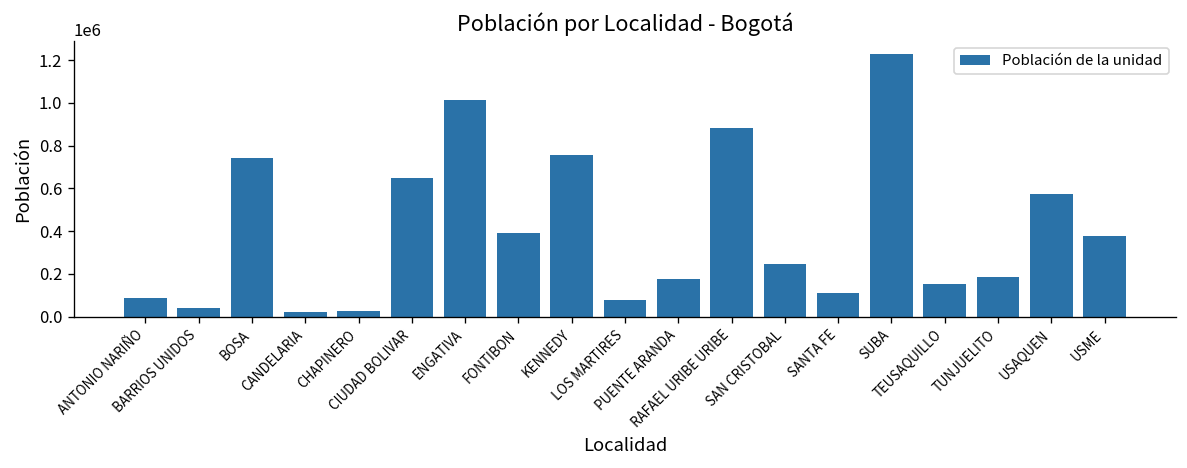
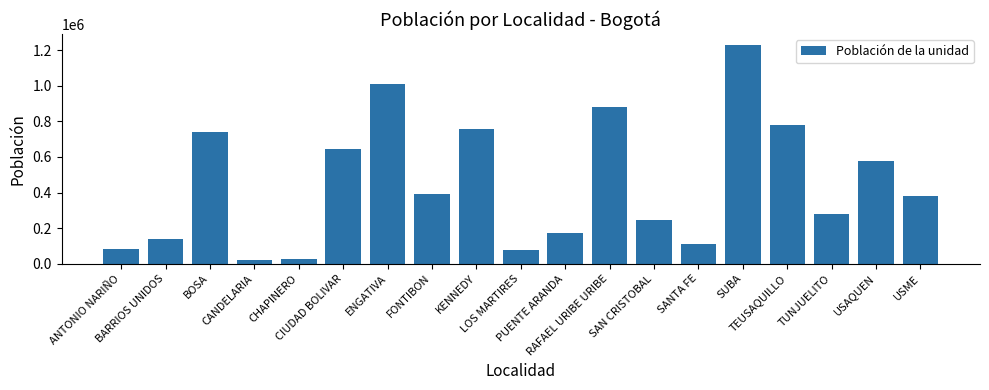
BARRIOS UNIDOS: 40000 -> 140000
TEUSAQUILLO: 150000 -> 780000
TUNJUELITO: 180000 -> 280000
